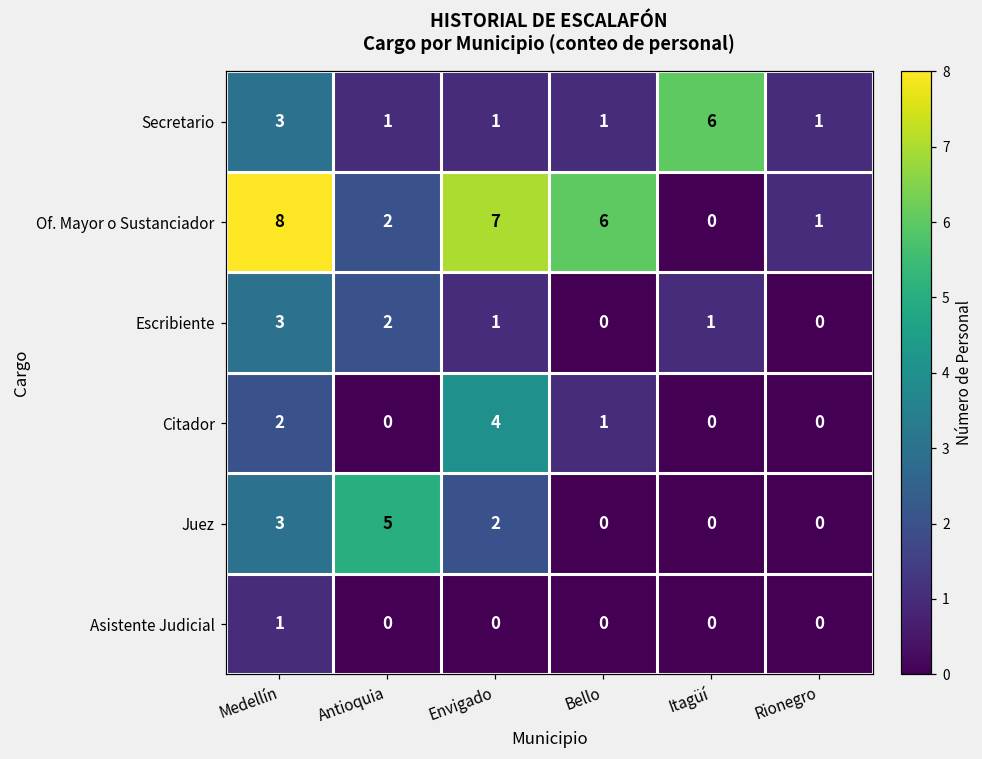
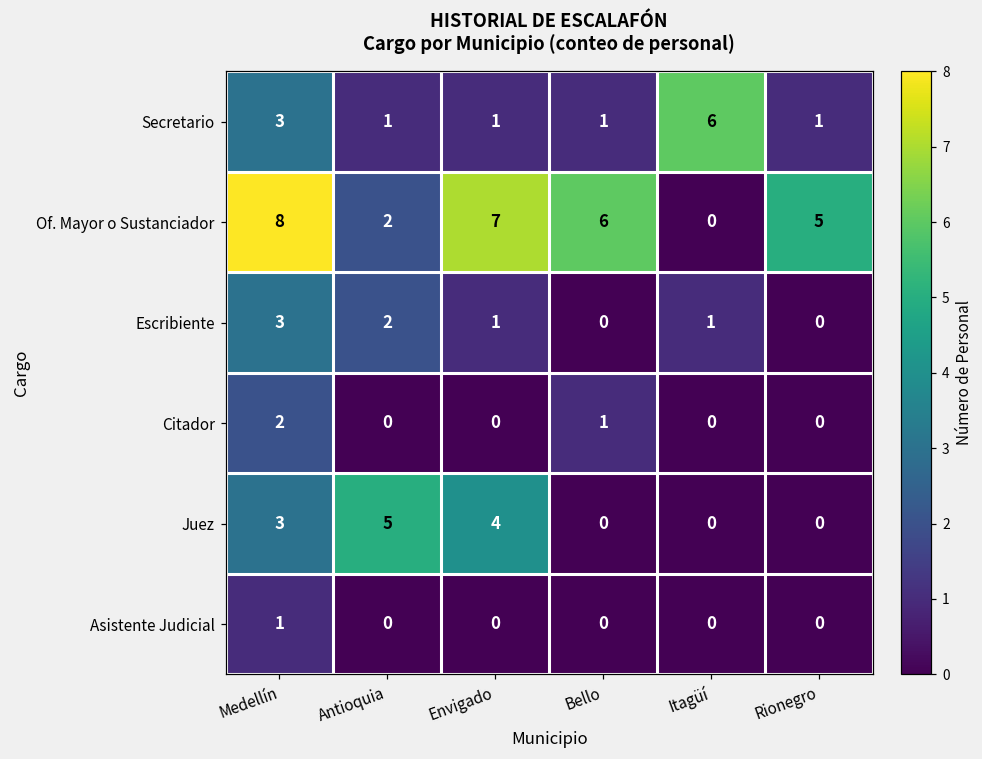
Of. Mayor o Sustanciador, Rionegro: 1 -> 5
Citador, Envigado: 4 -> 0
Juez, Envigado: 2 -> 4
